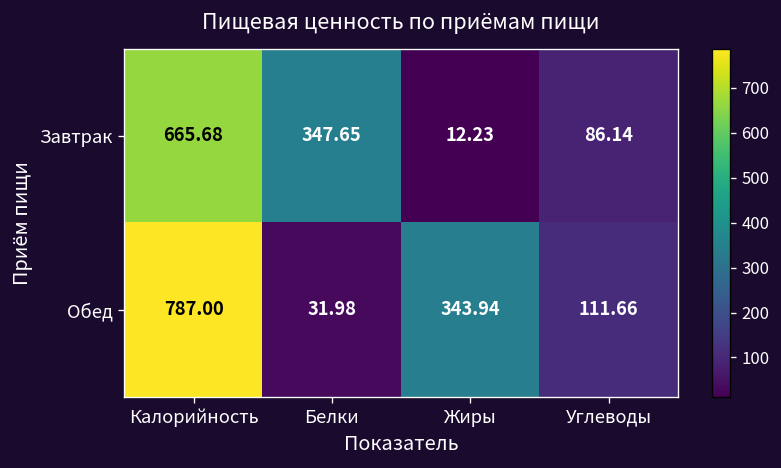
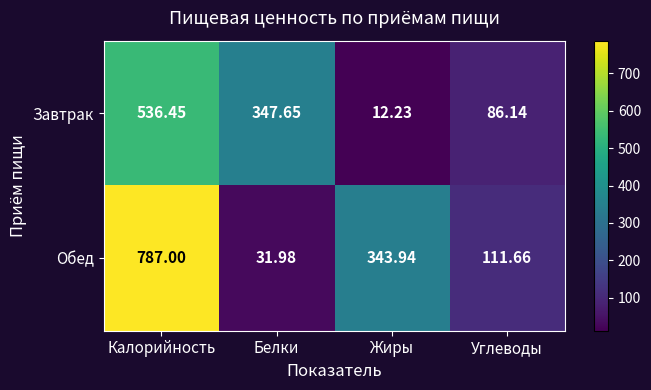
Завтрак, Калорийность: 665.68 -> 536.45
